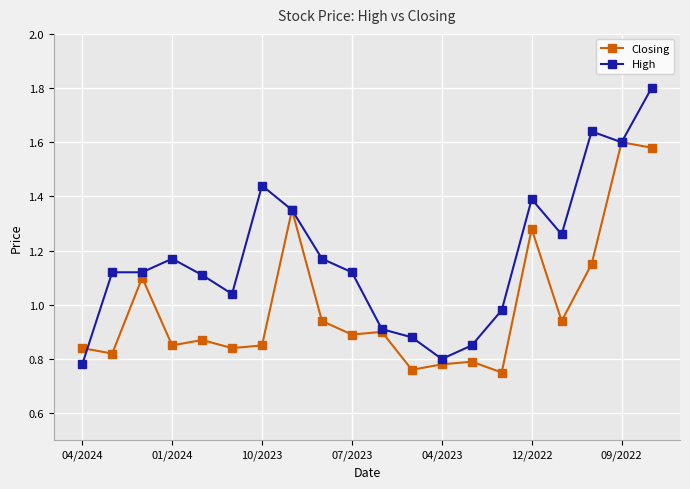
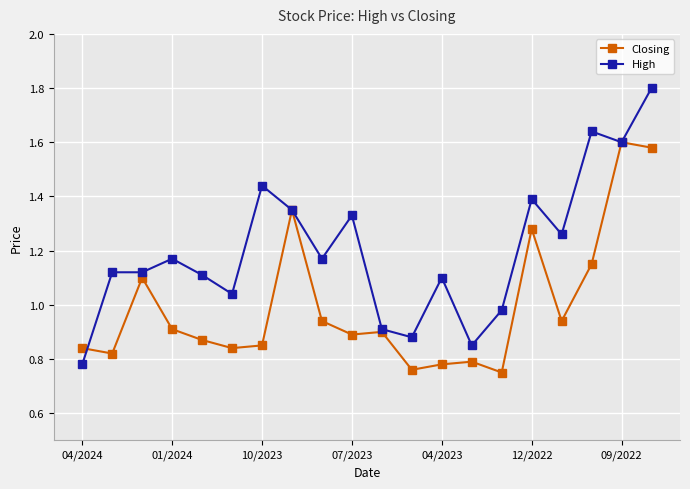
Closing, 01/2024: 0.85 -> 0.91
High, 07/2023: 1.12 -> 1.33
High, 04/2023: 0.8 -> 1.1
